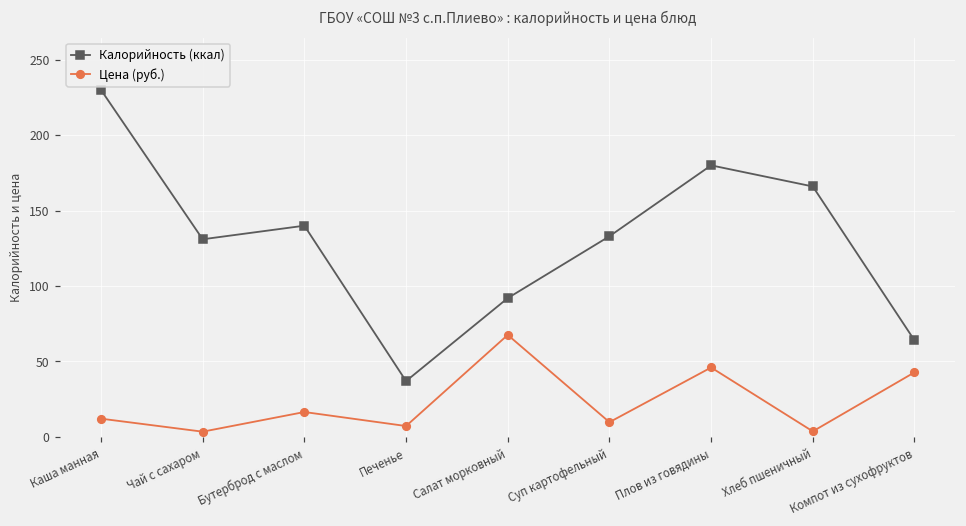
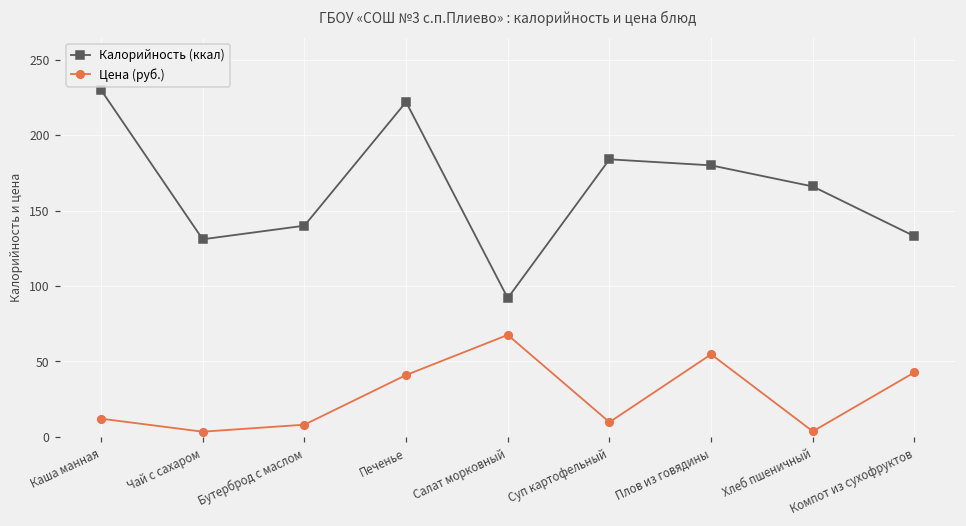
Цена (руб.), Бутерброд с маслом: 17 -> 8
Калорийность (ккал), Печенье: 37 -> 222
Цена (руб.), Печенье: 7 -> 41
Калорийность (ккал), Суп картофельный: 133 -> 184
Цена (руб.), Плов из говядины: 46 -> 55
Калорийность (ккал), Компот из сухофруктов: 64 -> 133
